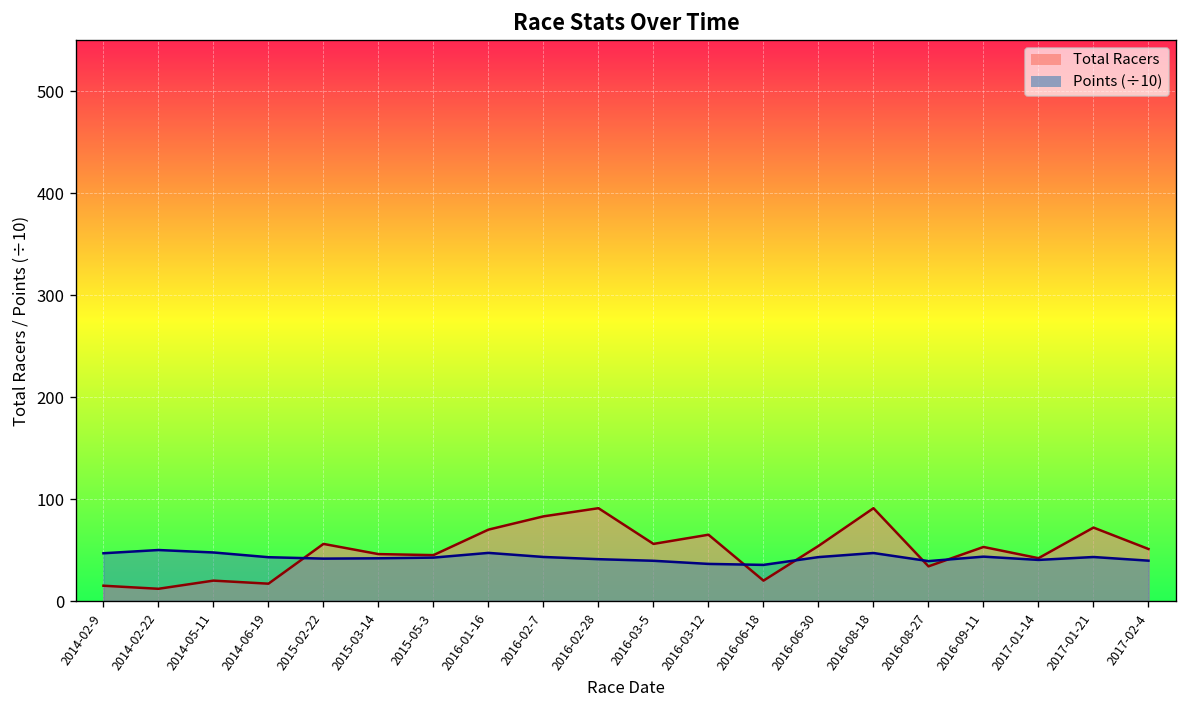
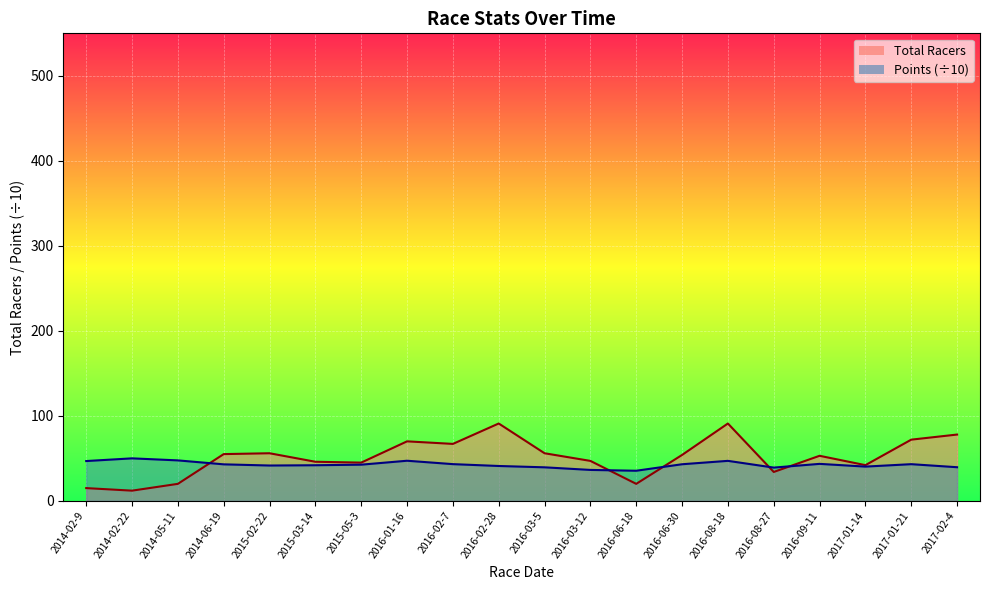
Total Racers, 2014-06-19: 20 -> 60
Total Racers, 2016-02-7: 80 -> 70
Total Racers, 2016-03-12: 70 -> 50
Total Racers, 2017-02-4: 50 -> 80
